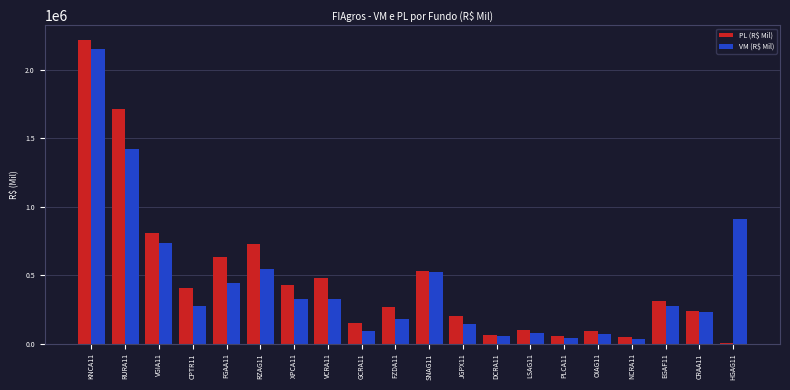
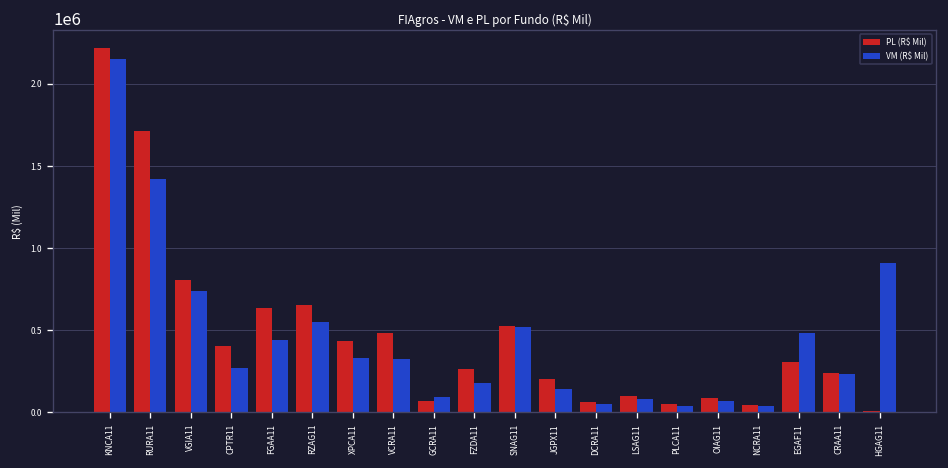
PL (R$ Mil), RZAG11: 730000 -> 650000
PL (R$ Mil), GCRA11: 150000 -> 70000
VM (R$ Mil), EGAF11: 280000 -> 480000
